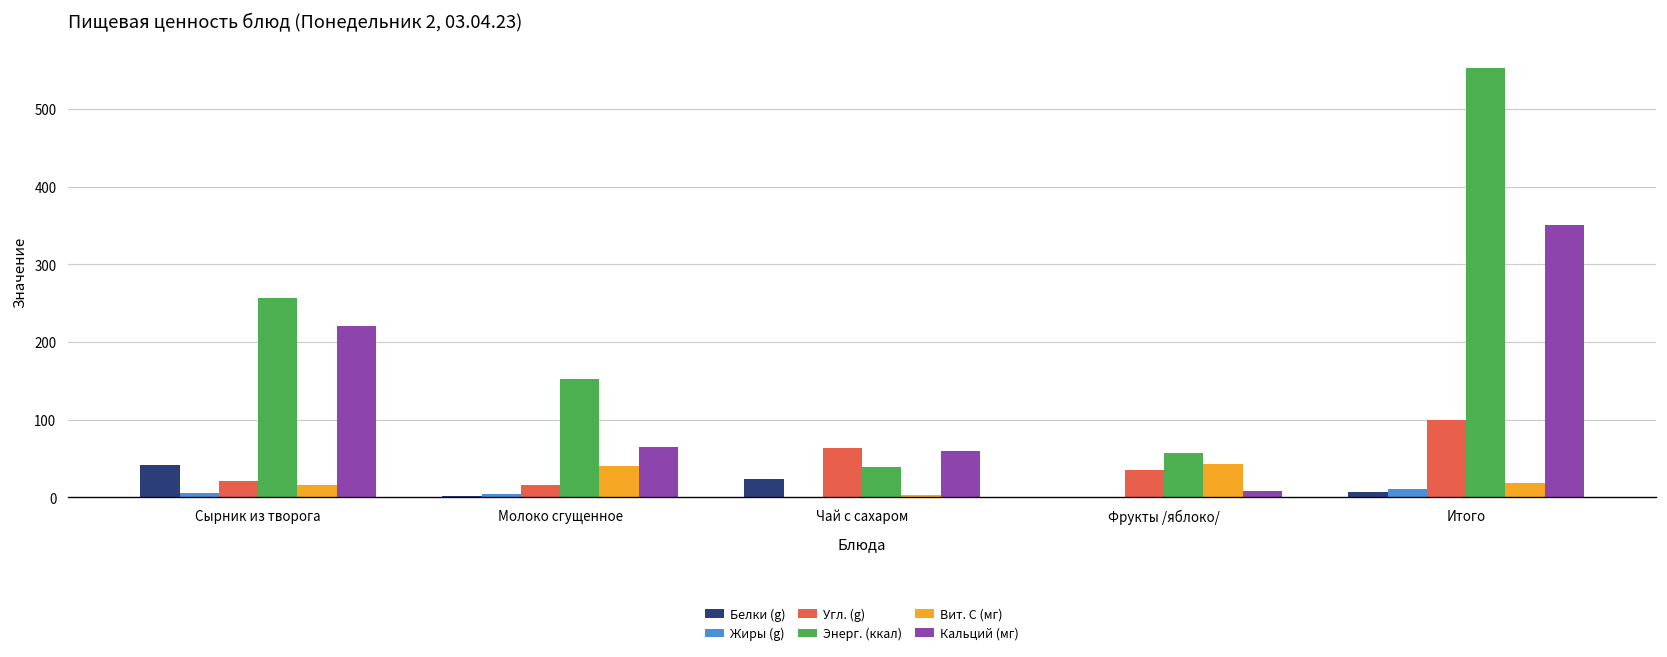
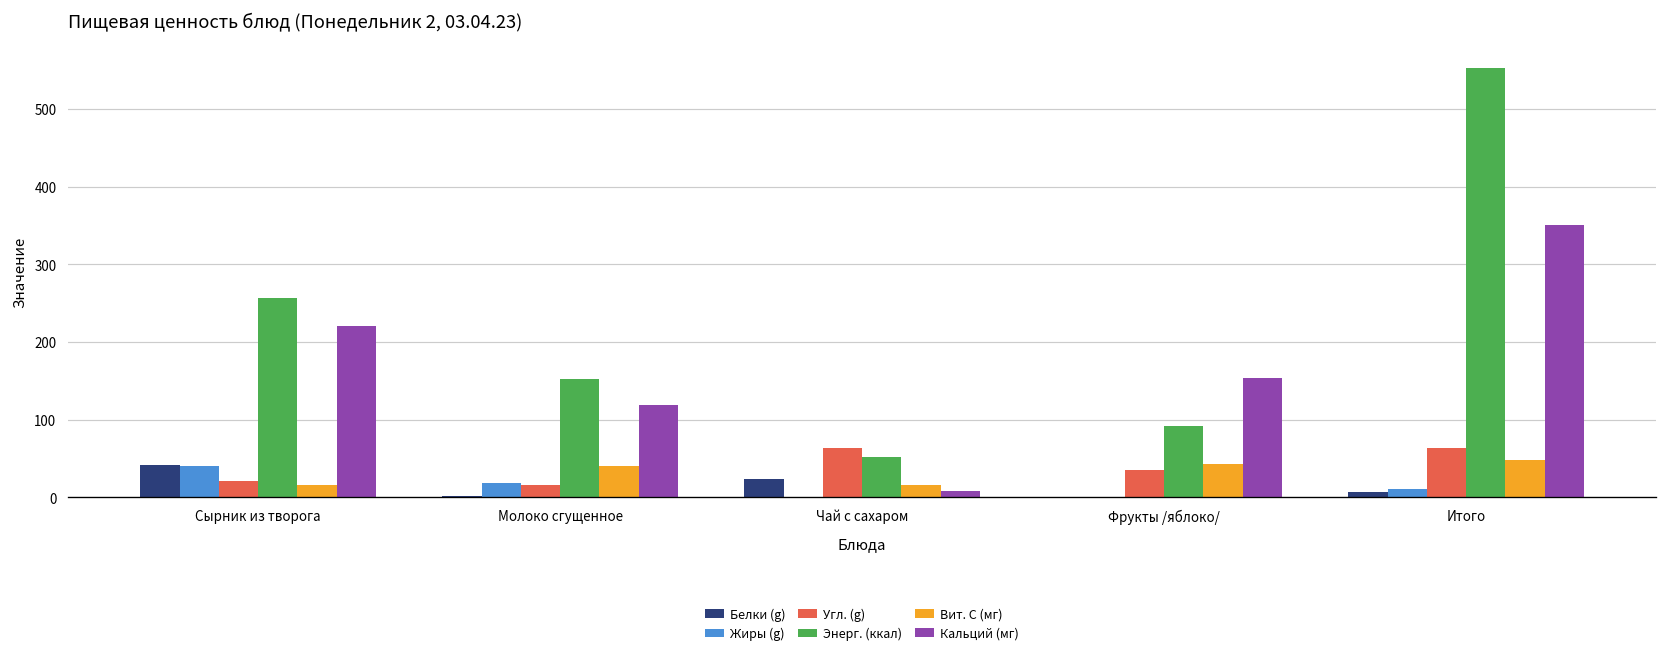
Жиры (g), Сырник из творога: 10 -> 40
Жиры (g), Молоко сгущенное: 0 -> 20
Кальций (мг), Молоко сгущенное: 60 -> 120
Энерг. (ккал), Чай с сахаром: 40 -> 50
Вит. C (мг), Чай с сахаром: 0 -> 20
Кальций (мг), Чай с сахаром: 60 -> 10
Энерг. (ккал), Фрукты /яблоко/: 60 -> 90
Кальций (мг), Фрукты /яблоко/: 10 -> 150
Угл. (g), Итого: 100 -> 60
Вит. C (мг), Итого: 20 -> 50
